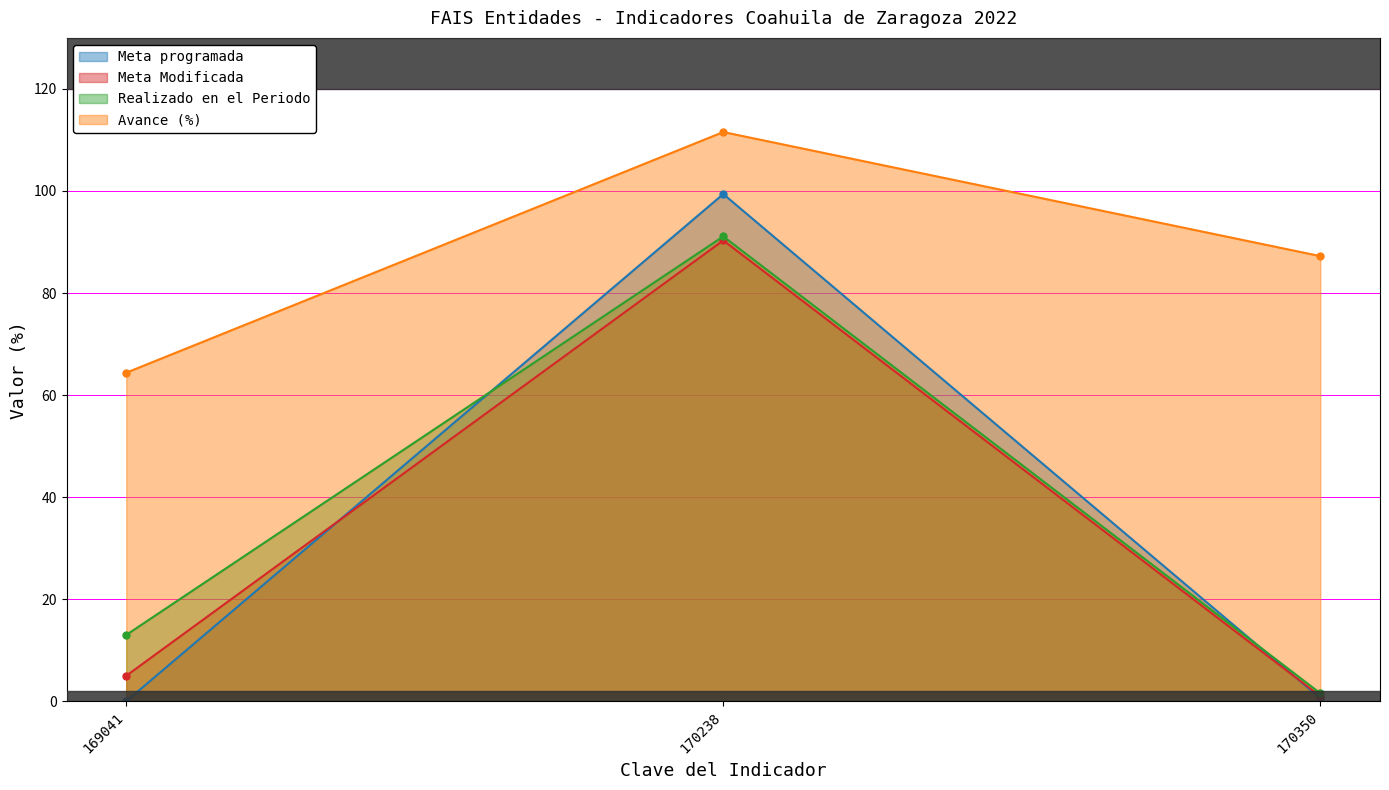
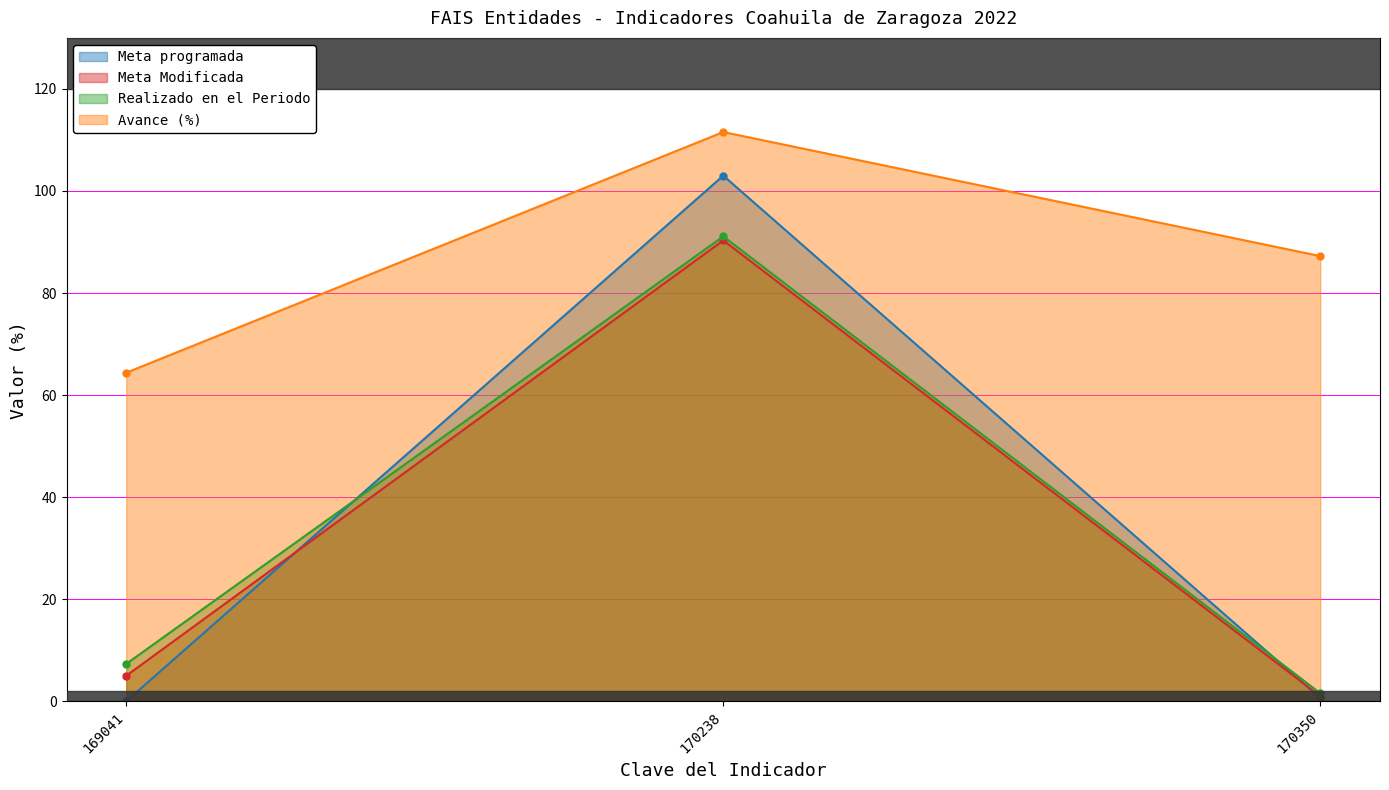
Realizado en el Periodo, 169041: 13 -> 7
Meta programada, 170238: 99 -> 103
